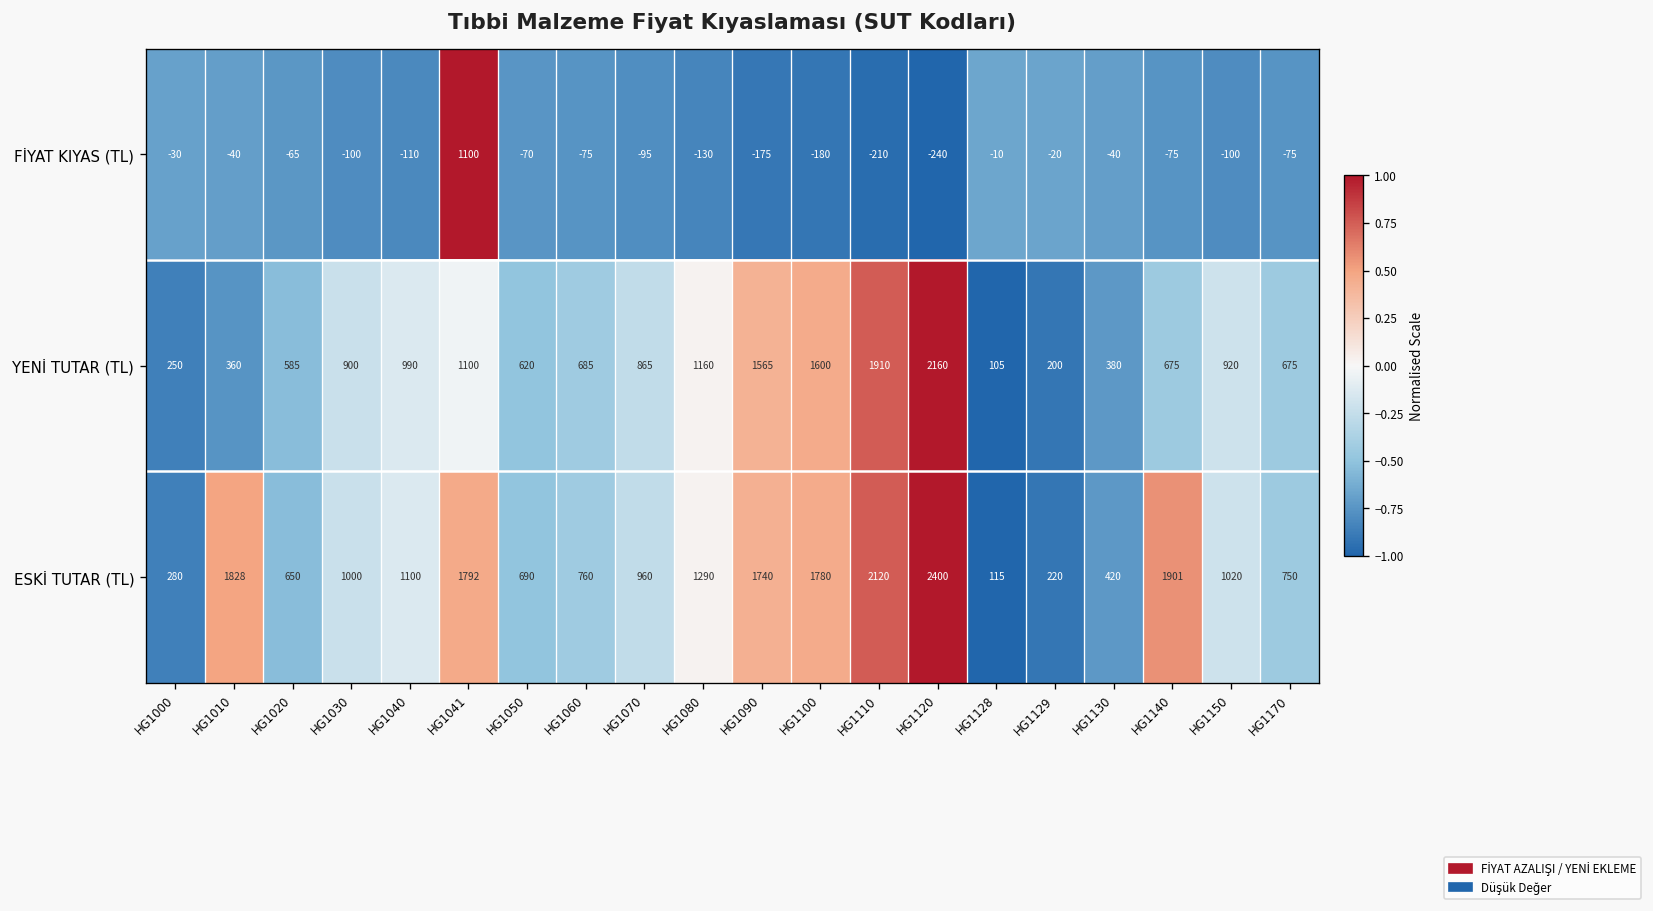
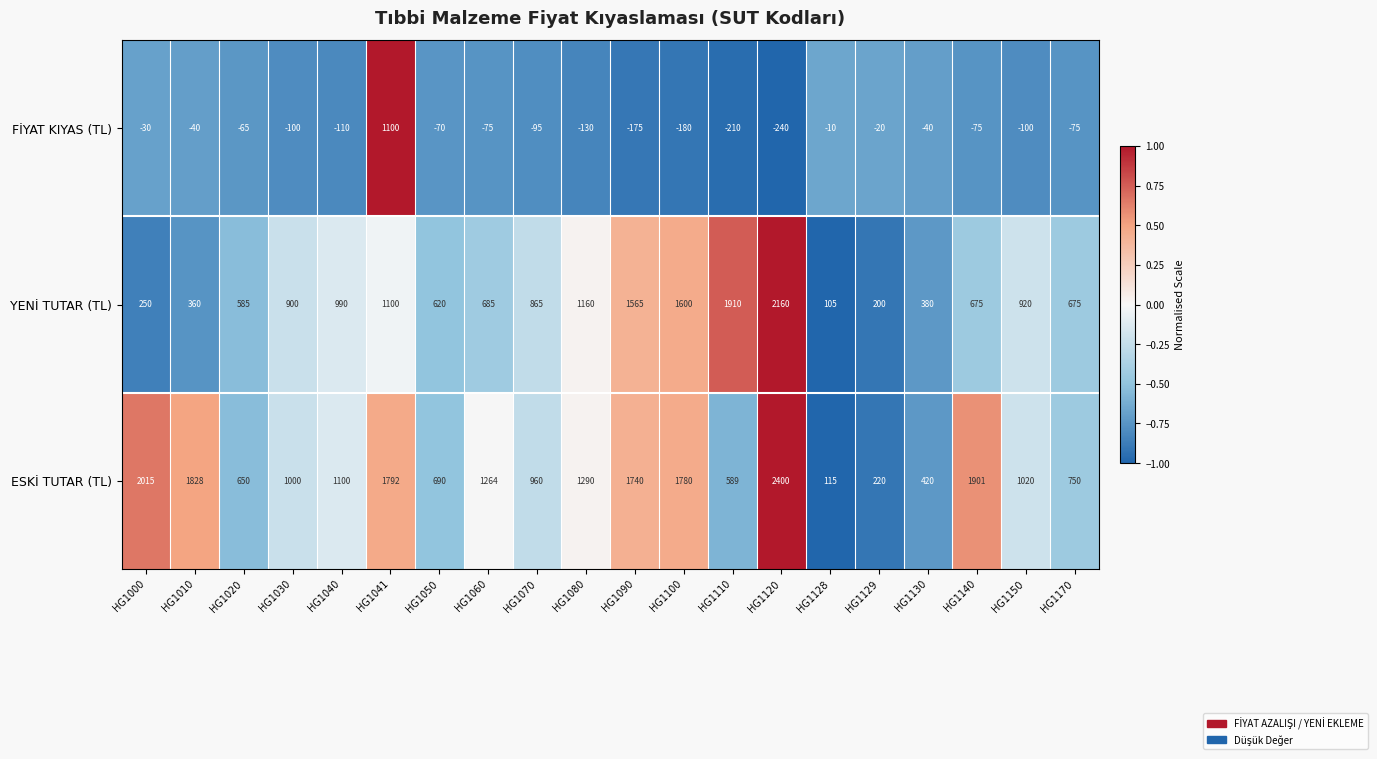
ESKİ TUTAR (TL), HG1000: 280 -> 2015
ESKİ TUTAR (TL), HG1060: 760 -> 1264
ESKİ TUTAR (TL), HG1110: 2120 -> 589
